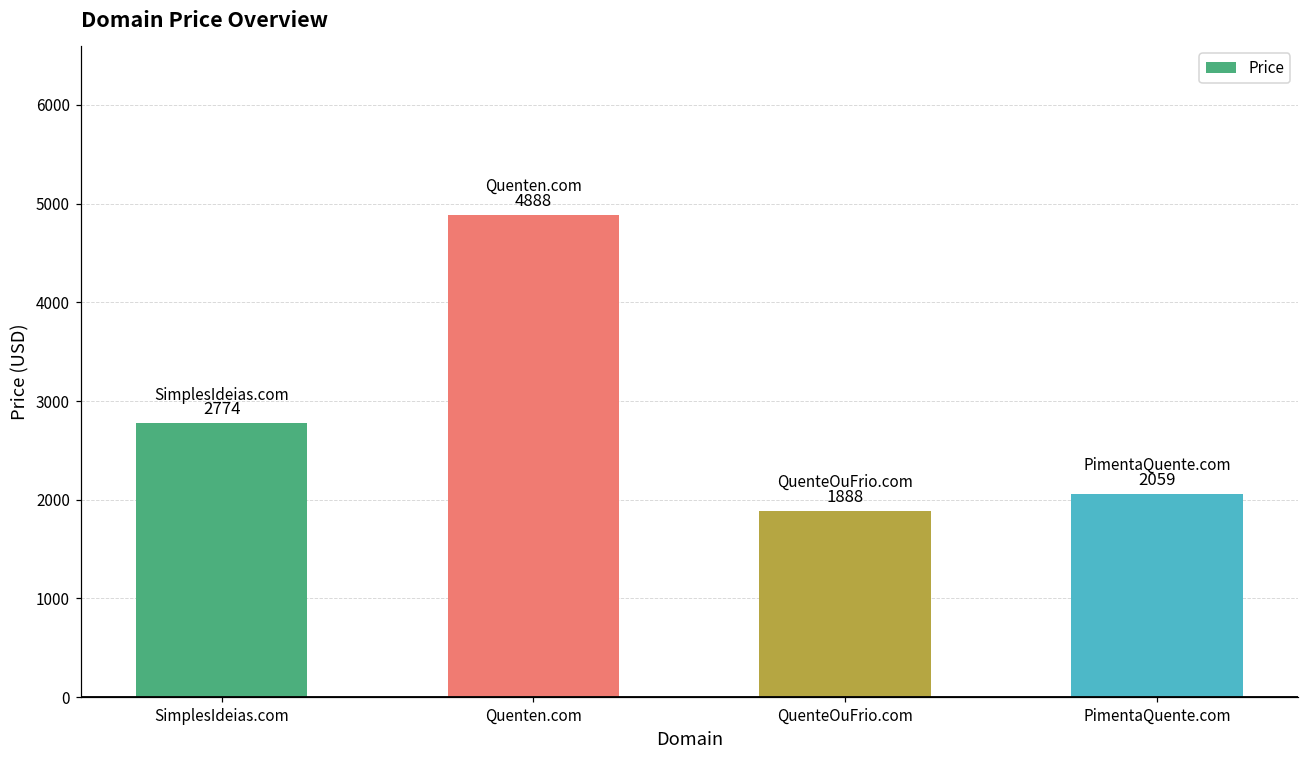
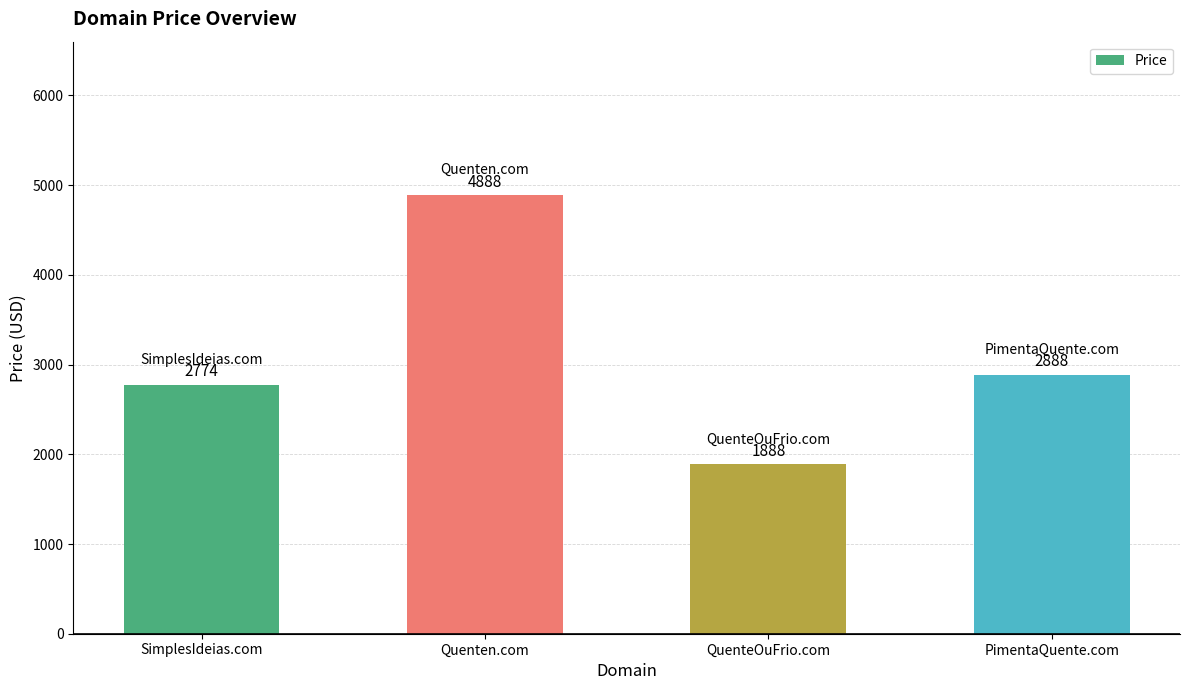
PimentaQuente.com: 2059 -> 2888
